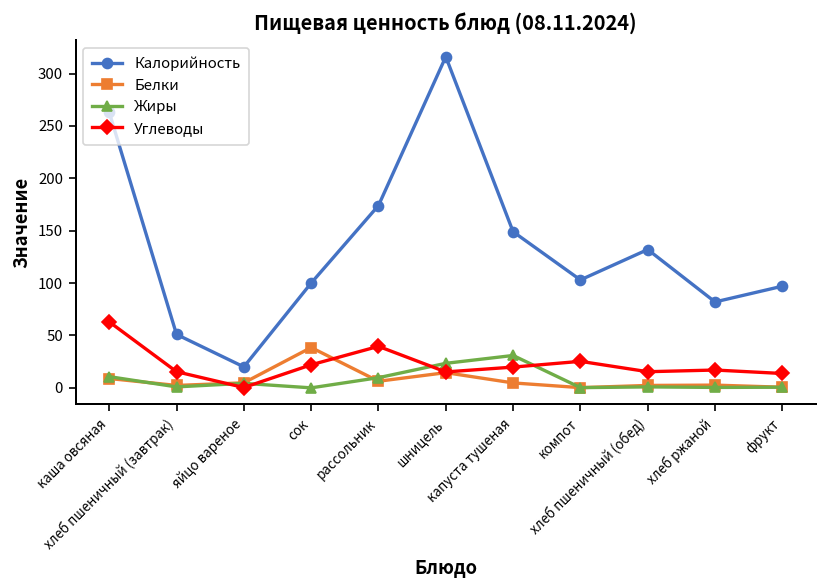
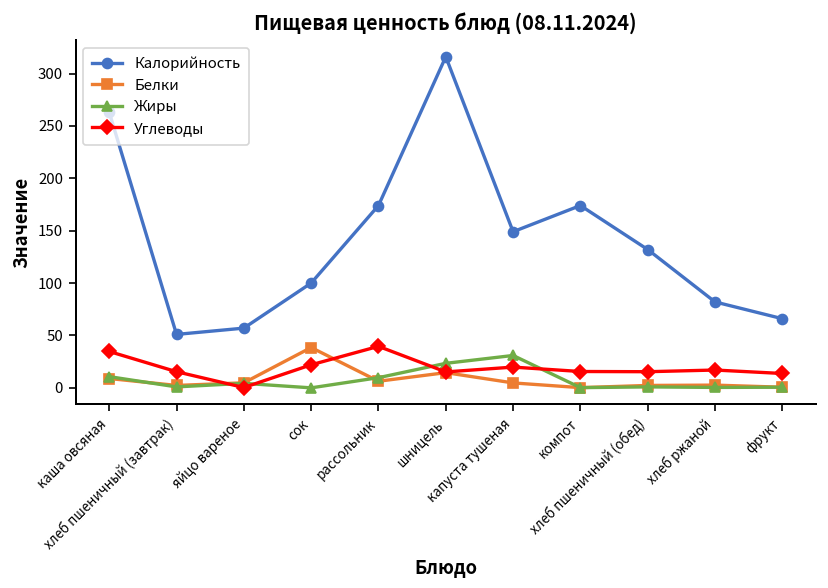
Углеводы, каша овсяная: 60 -> 30
Калорийность, яйцо вареное: 20 -> 60
Калорийность, компот: 100 -> 170
Углеводы, компот: 30 -> 20
Калорийность, фрукт: 100 -> 70
